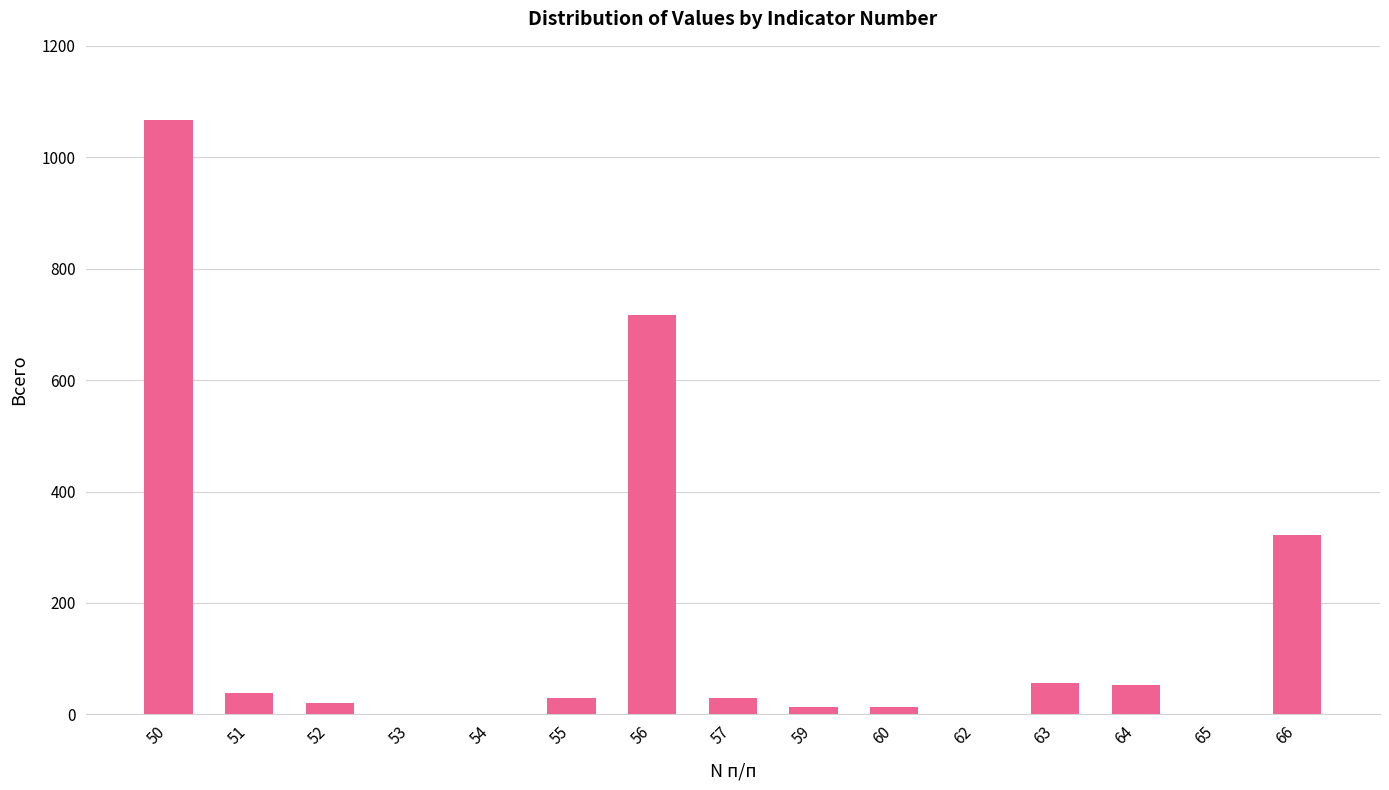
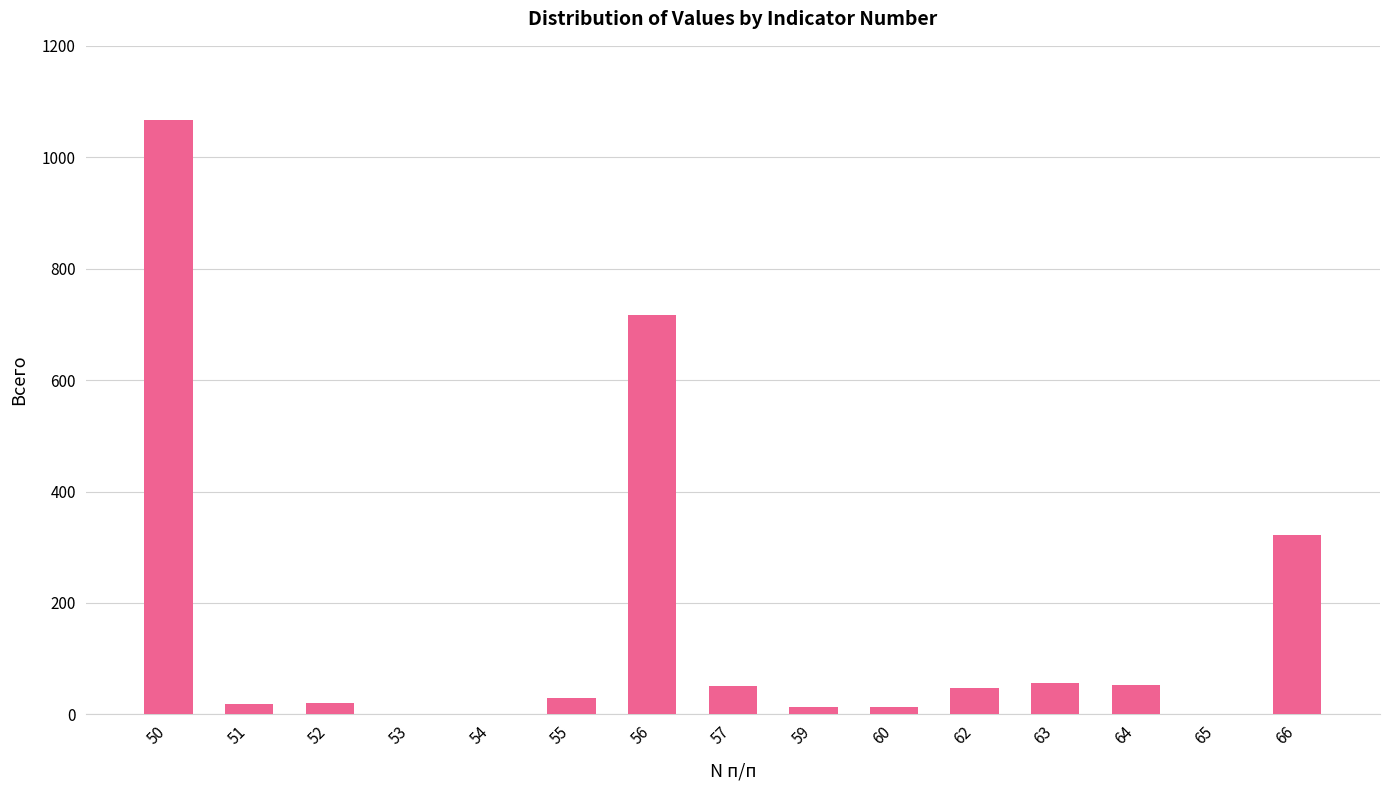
51: 40 -> 20
57: 30 -> 50
62: 0 -> 50
